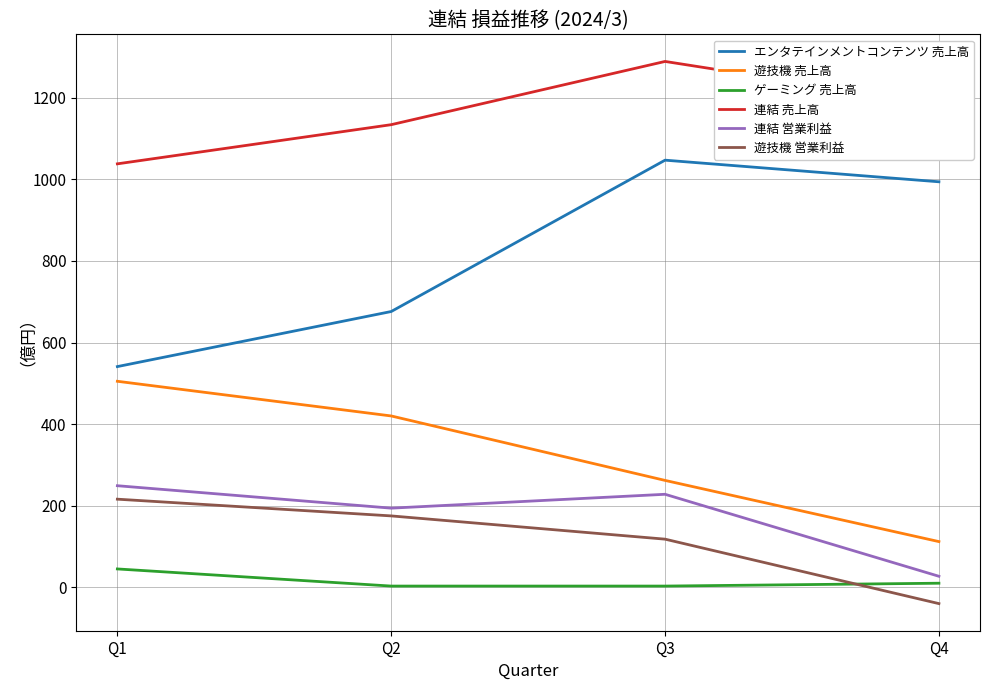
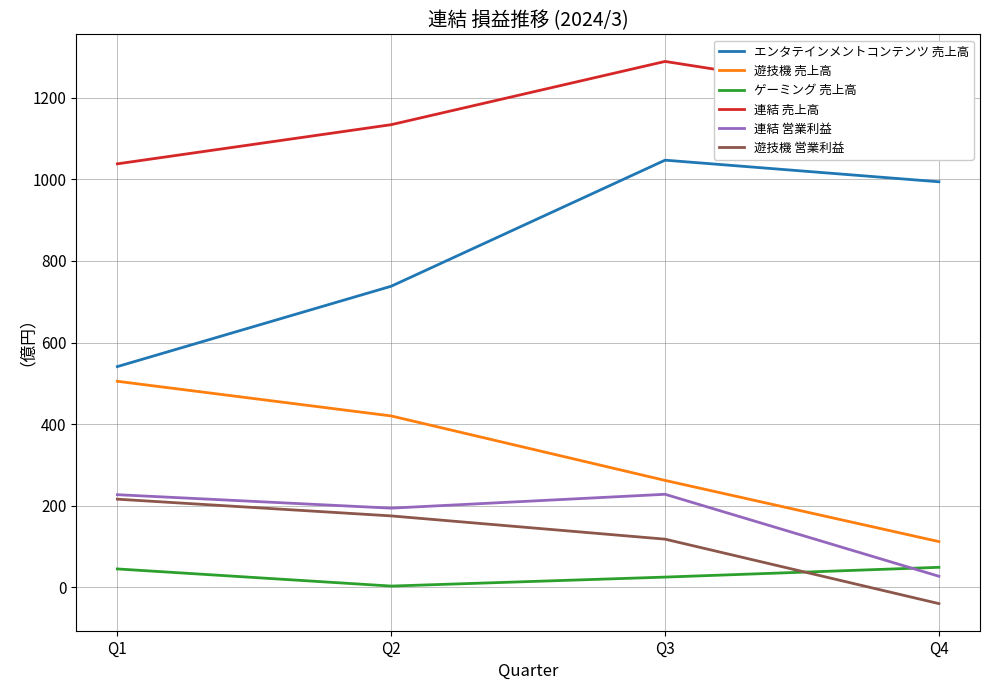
連結 営業利益, Q1: 250 -> 230
エンタテインメントコンテンツ 売上高, Q2: 680 -> 740
ゲーミング 売上高, Q3: 0 -> 30
ゲーミング 売上高, Q4: 10 -> 50
